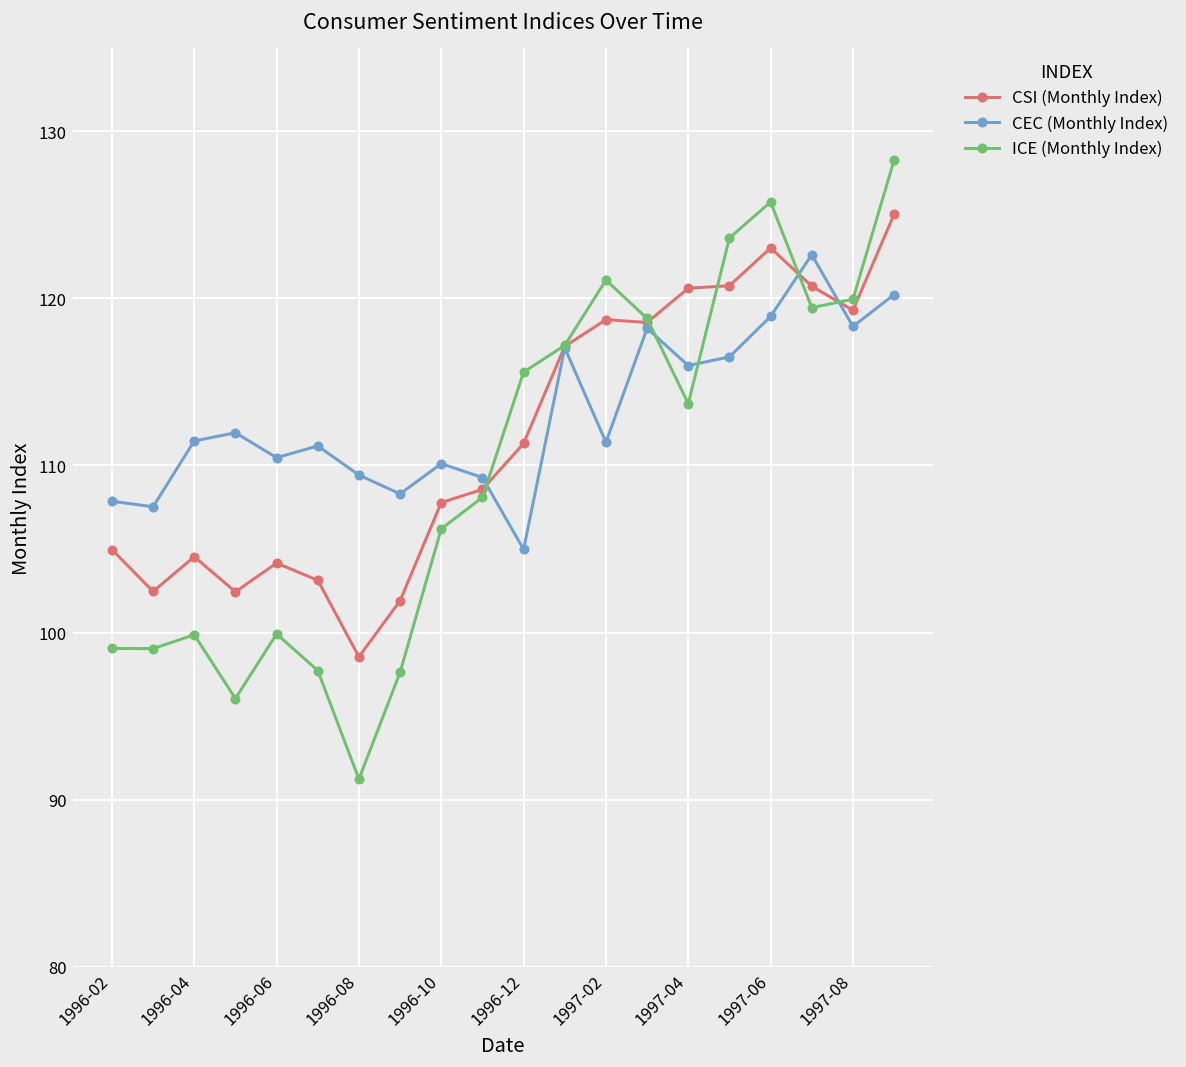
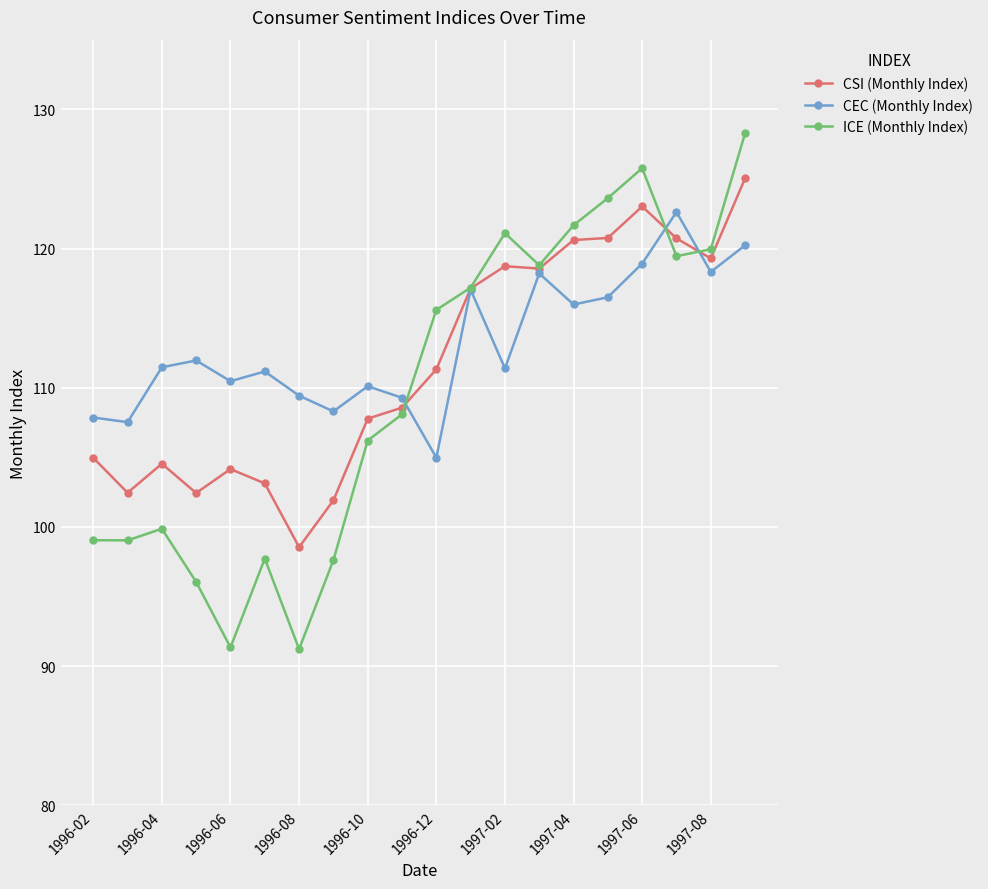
ICE (Monthly Index), 1996-06: 99.9 -> 91.4
ICE (Monthly Index), 1997-04: 113.7 -> 121.7
